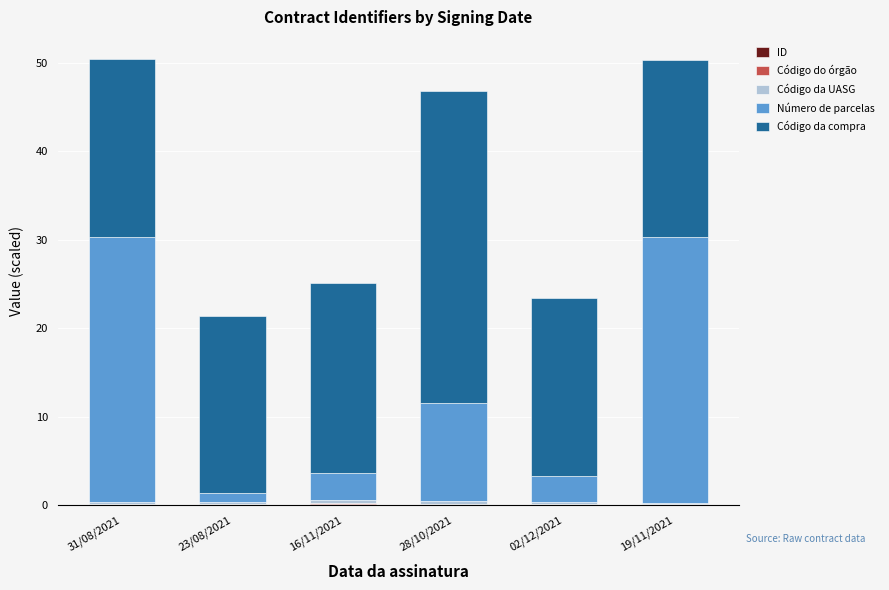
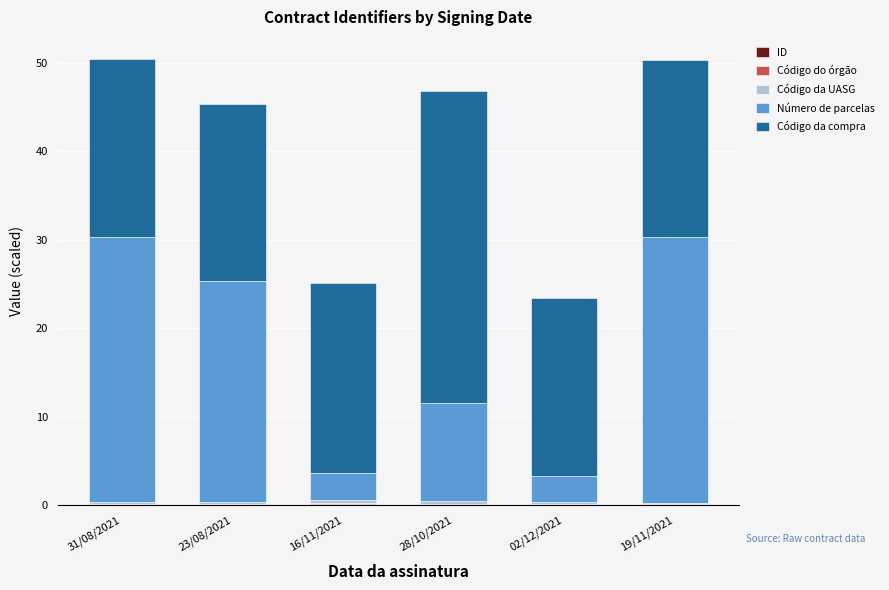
Número de parcelas, 23/08/2021: 1 -> 25
